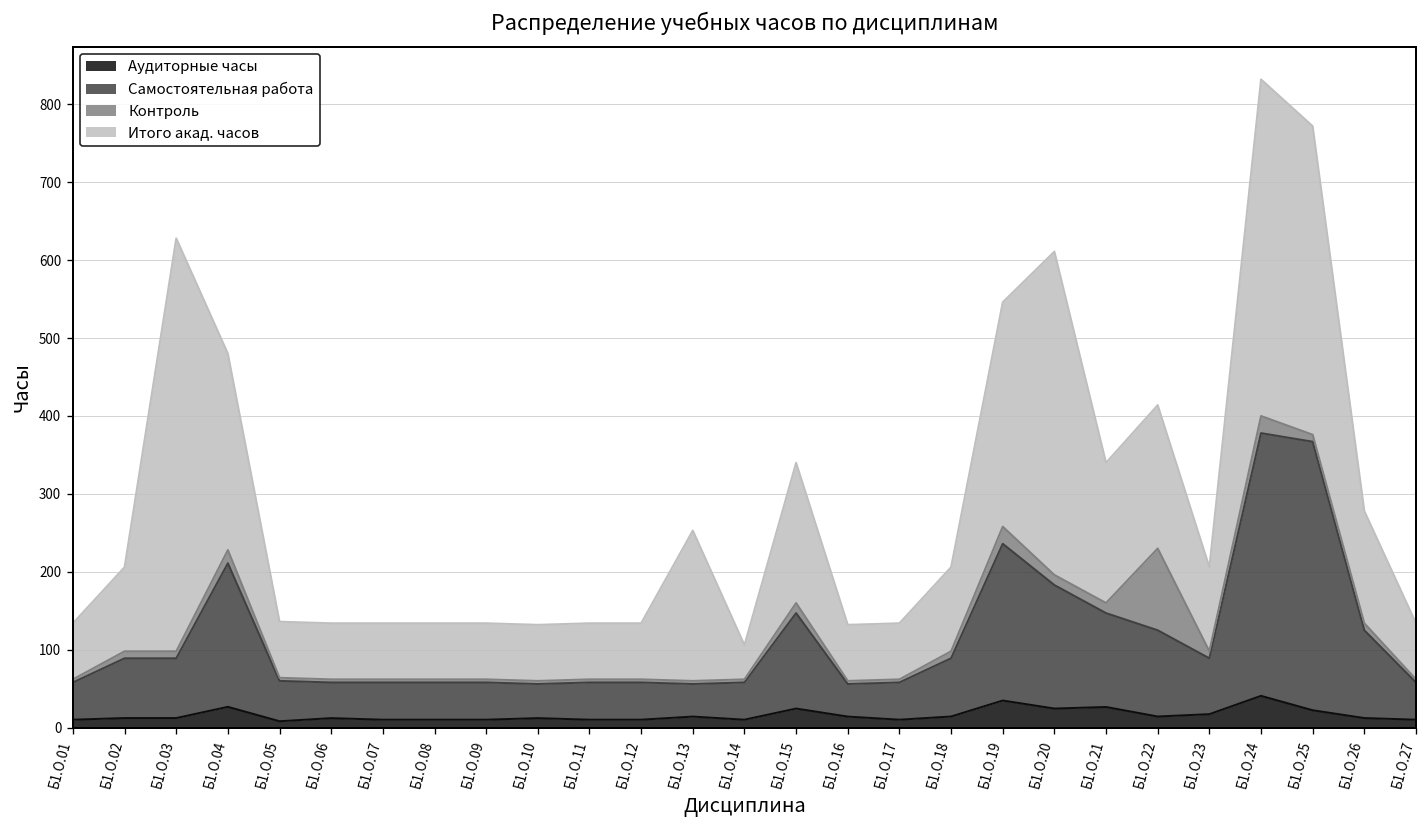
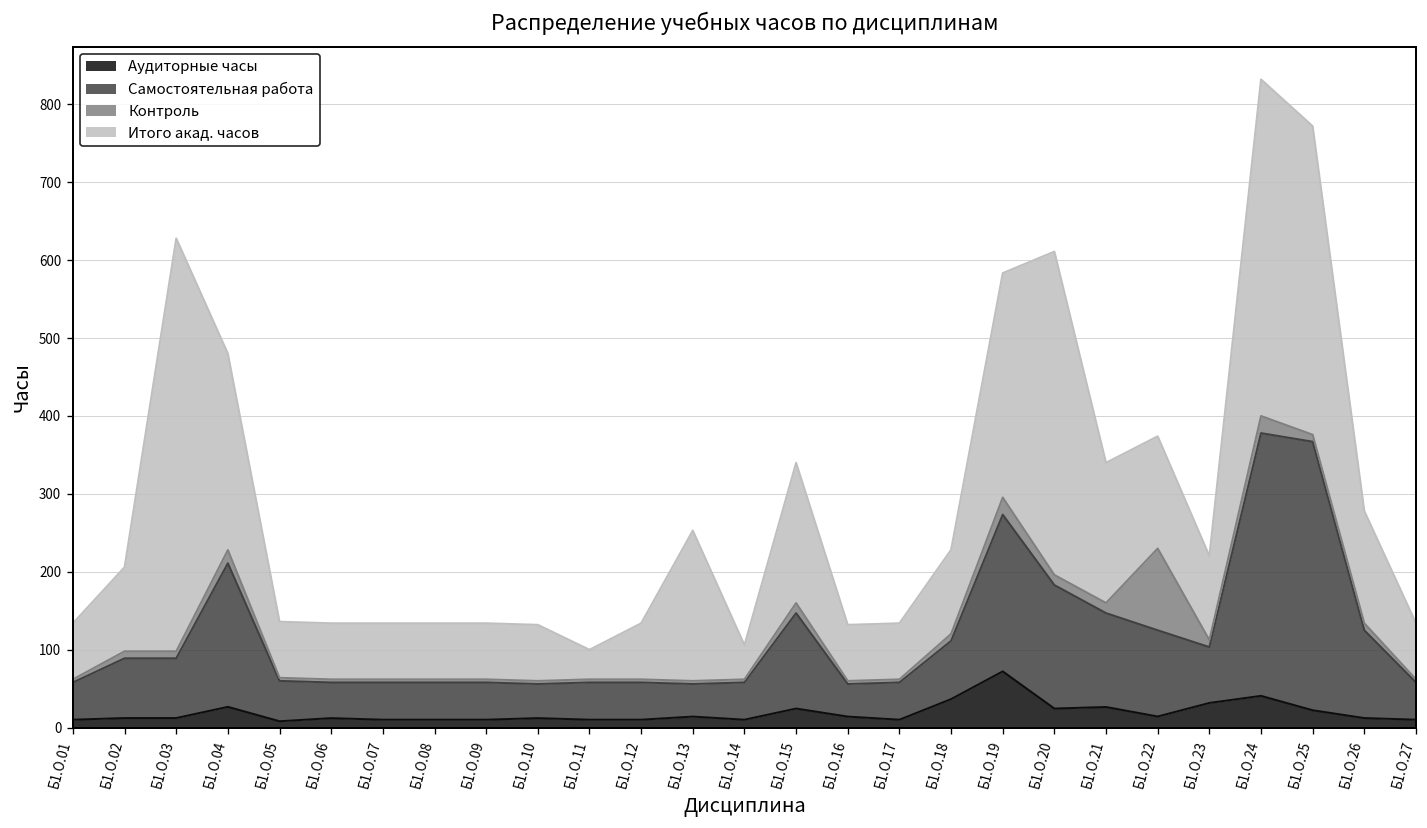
Итого акад. часов, Б1.О.11: 70 -> 40
Аудиторные часы, Б1.О.18: 10 -> 40
Аудиторные часы, Б1.О.19: 30 -> 70
Итого акад. часов, Б1.О.22: 180 -> 140
Аудиторные часы, Б1.О.23: 20 -> 30
